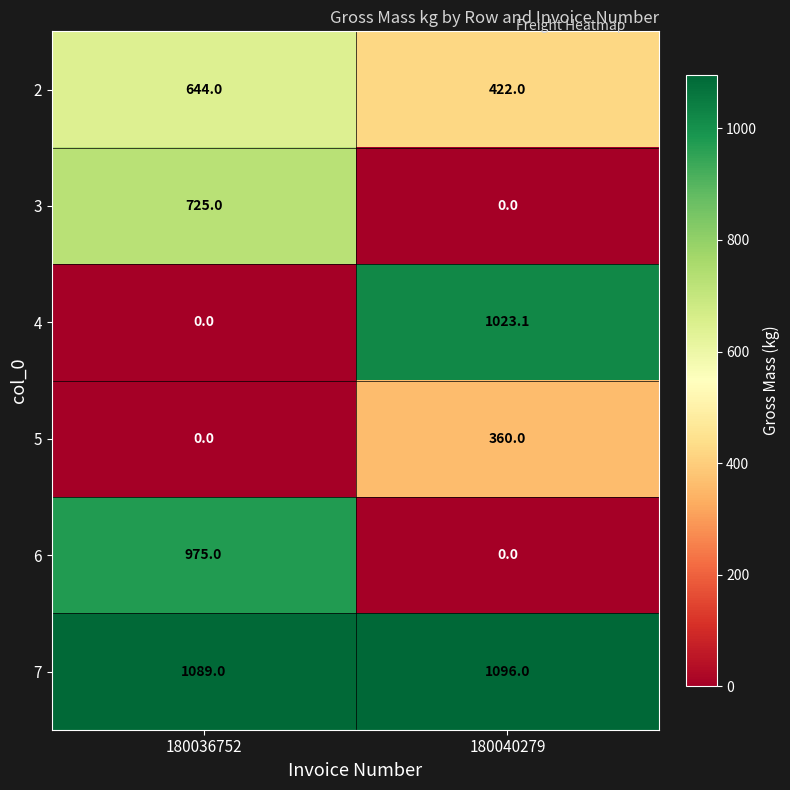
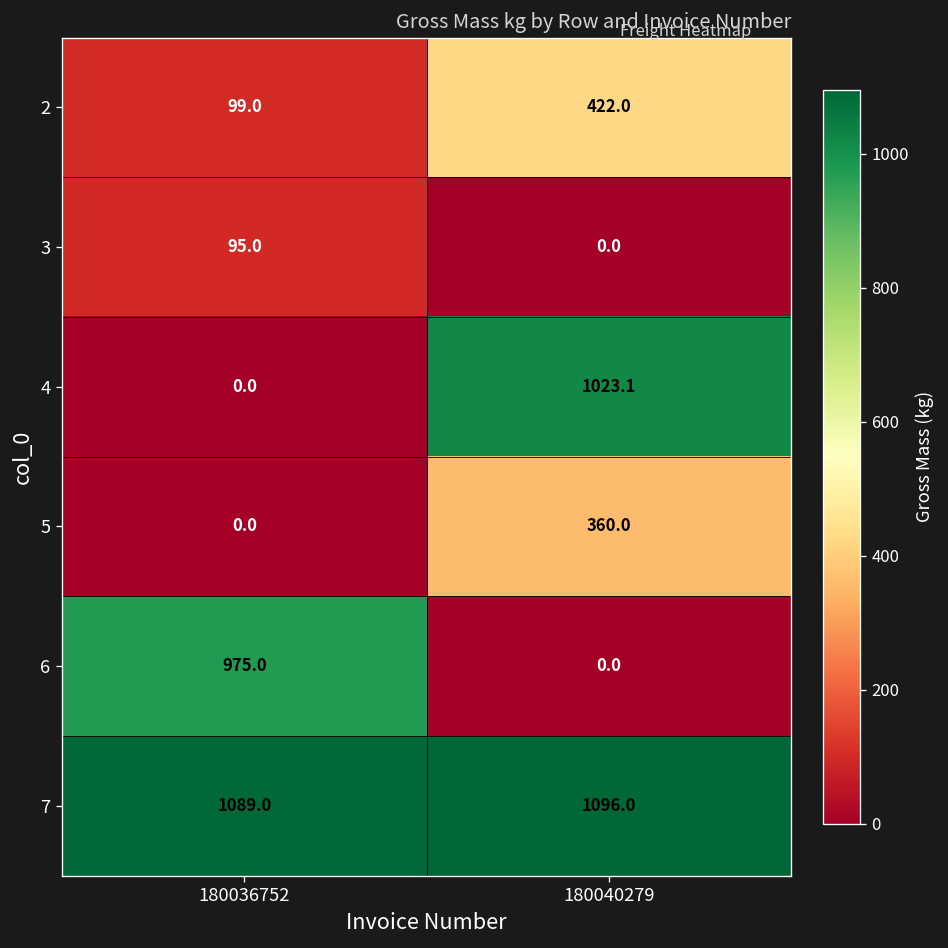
2, 180036752: 644.0 -> 99.0
3, 180036752: 725.0 -> 95.0
